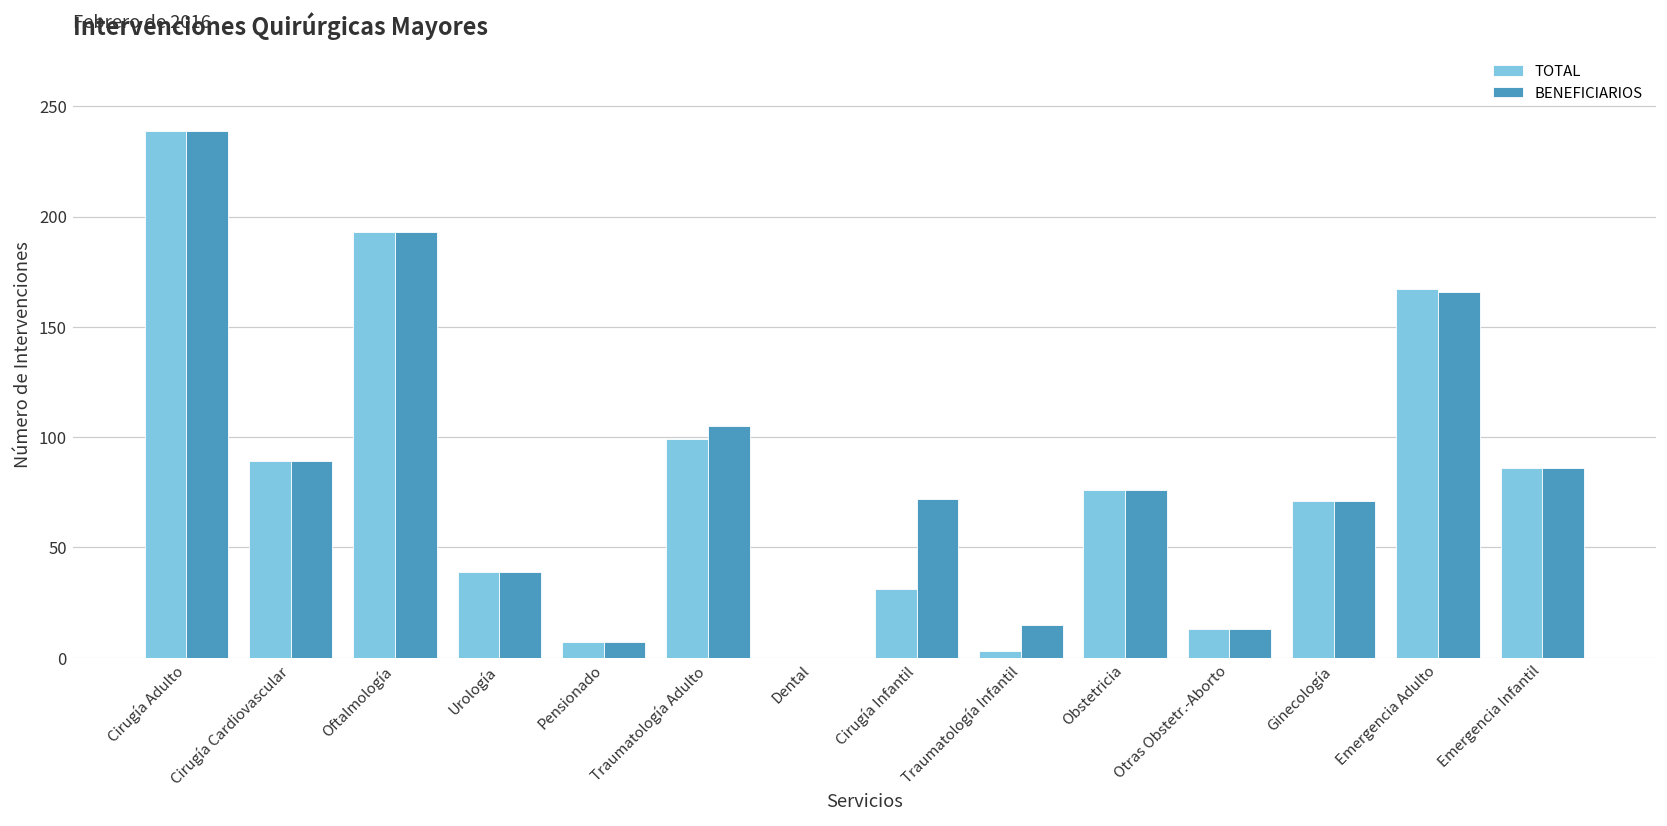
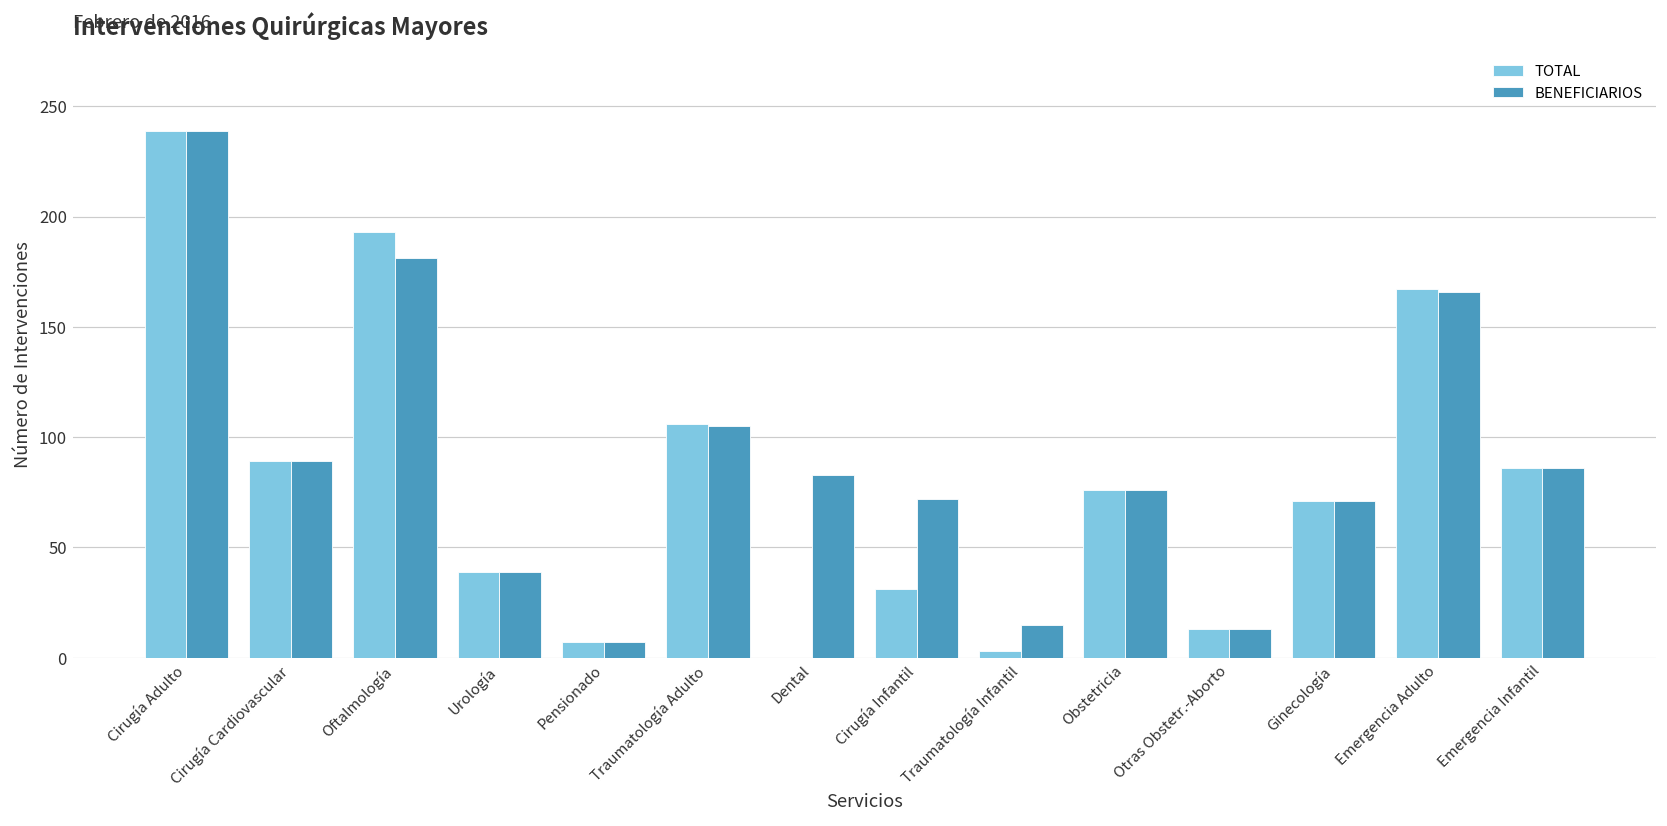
BENEFICIARIOS, Oftalmología: 193 -> 181
TOTAL, Traumatología Adulto: 99 -> 106
BENEFICIARIOS, Dental: 0 -> 83
